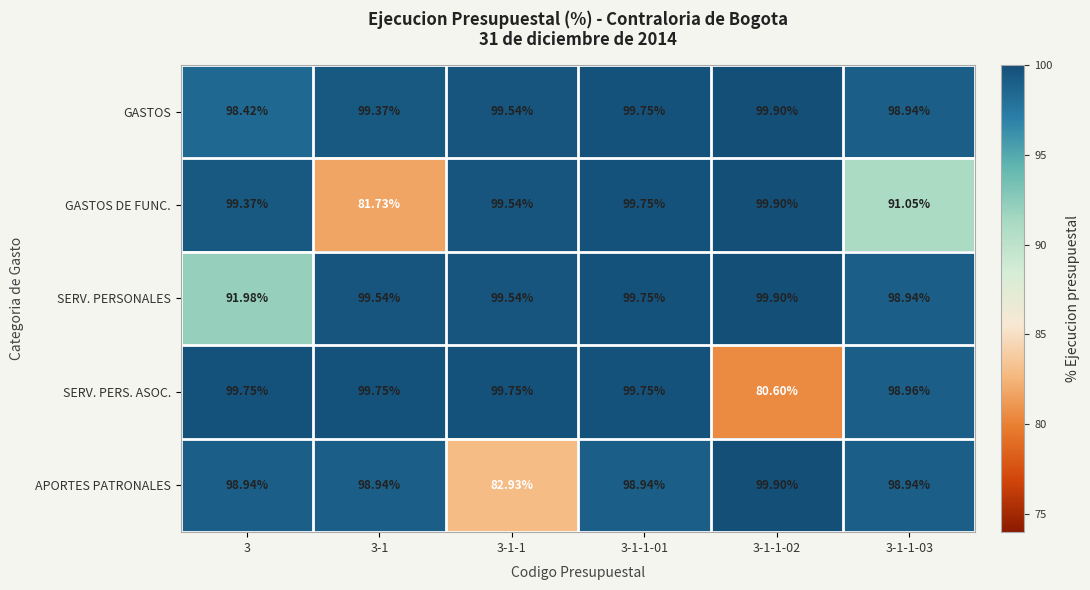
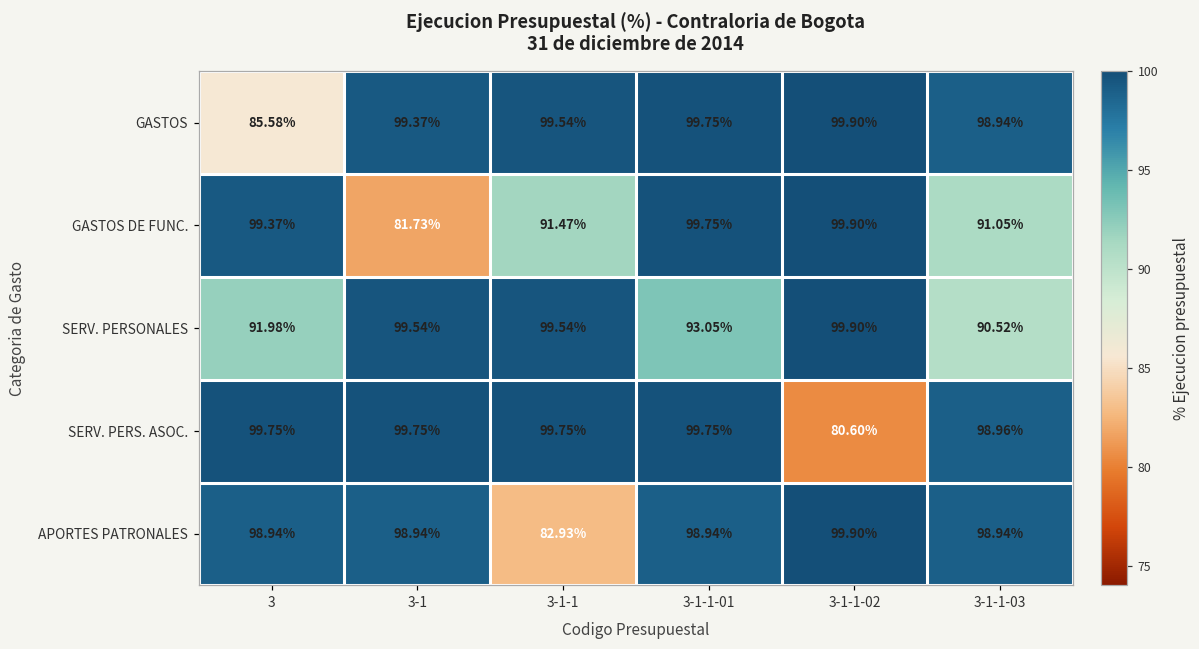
GASTOS, 3: 98.42% -> 85.58%
GASTOS DE FUNC., 3-1-1: 99.54% -> 91.47%
SERV. PERSONALES, 3-1-1-01: 99.75% -> 93.05%
SERV. PERSONALES, 3-1-1-03: 98.94% -> 90.52%
